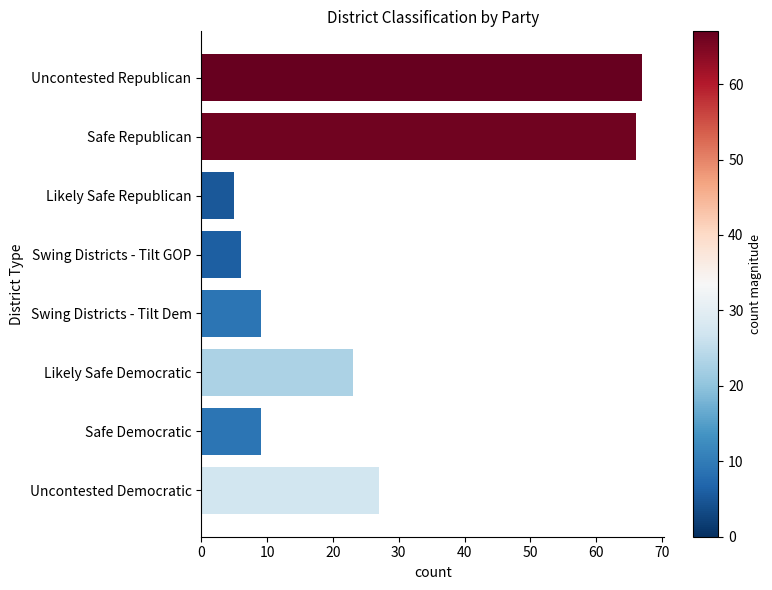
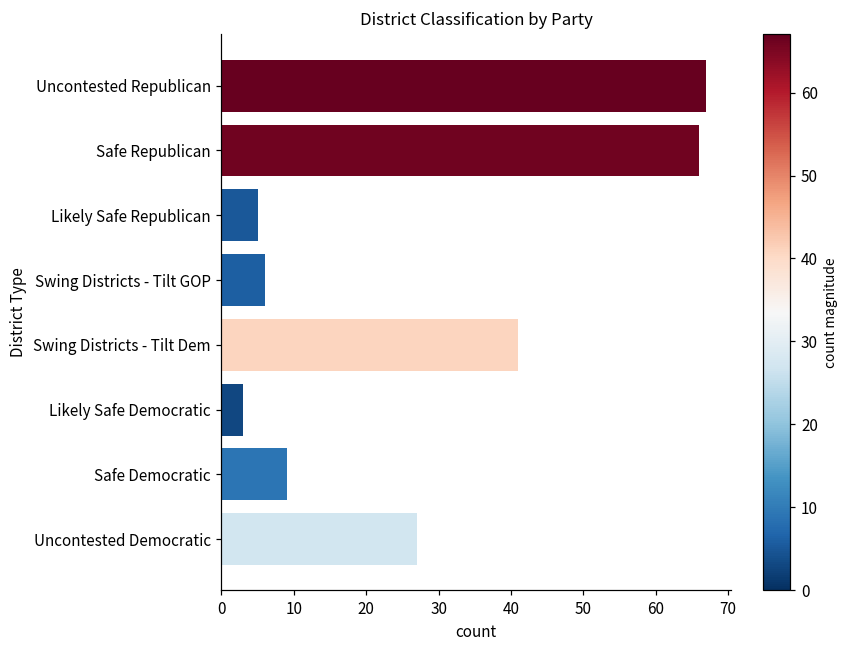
Swing Districts - Tilt Dem: 9 -> 41
Likely Safe Democratic: 23 -> 3
